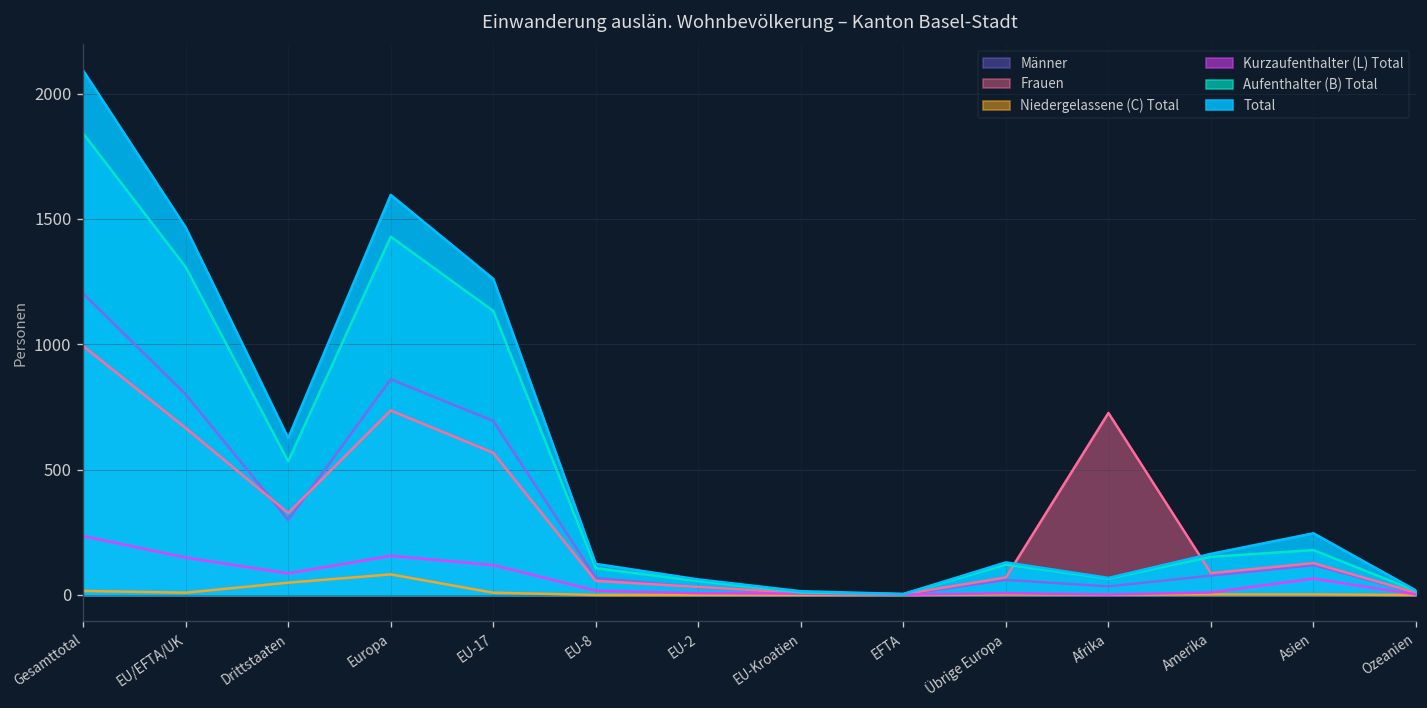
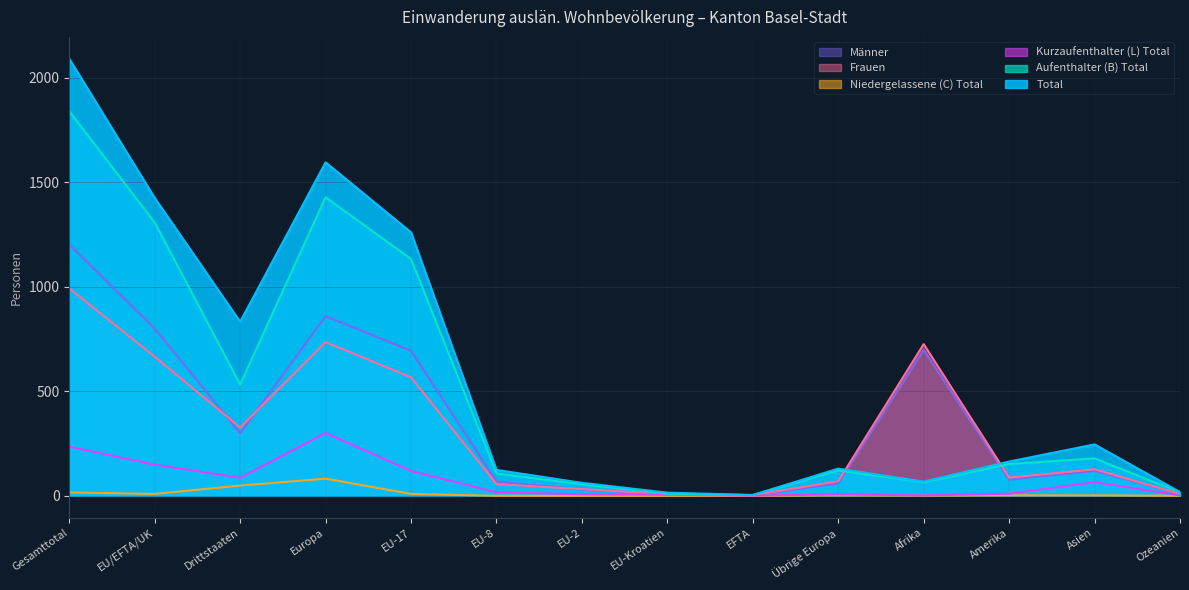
Total, EU/EFTA/UK: 1470 -> 1430
Total, Drittstaaten: 630 -> 830
Kurzaufenthalter (L) Total, Europa: 160 -> 300
Männer, Afrika: 30 -> 700
